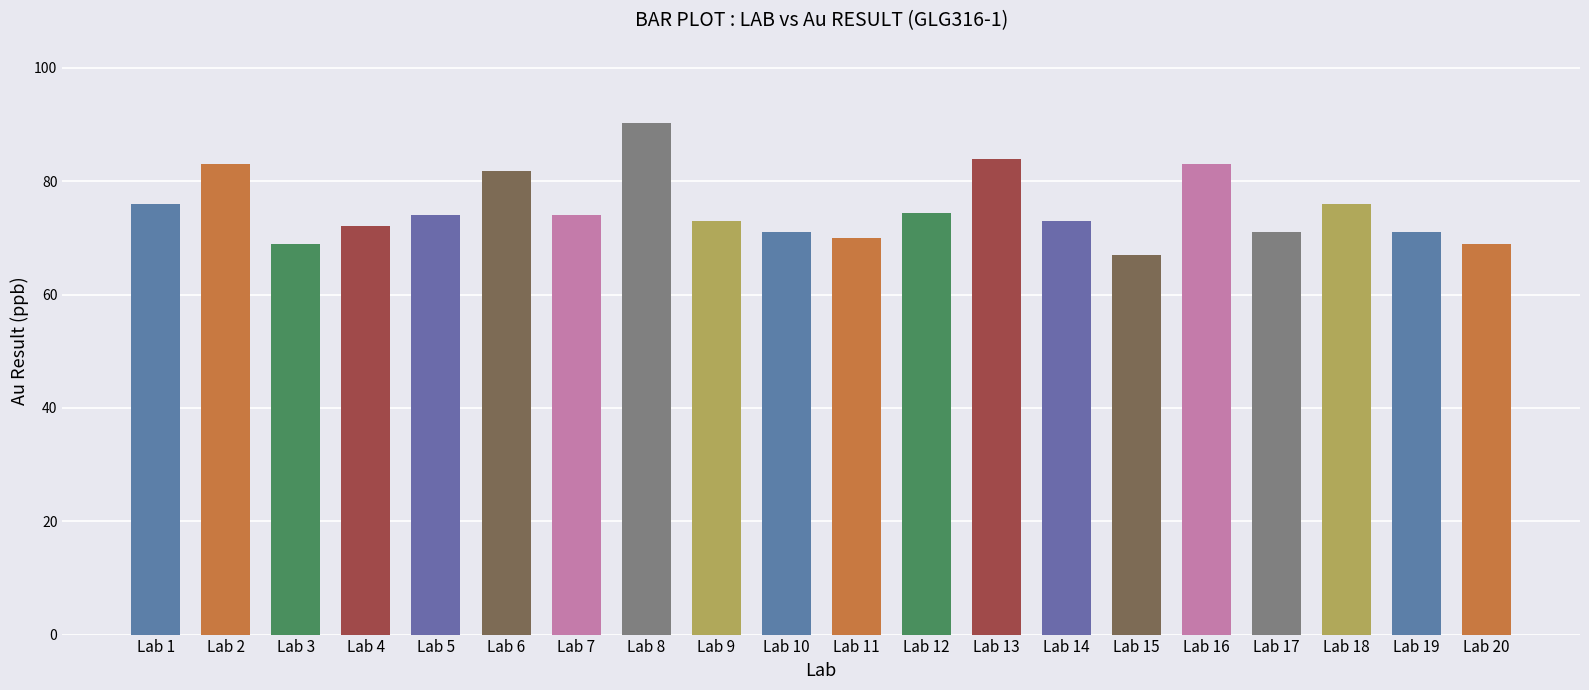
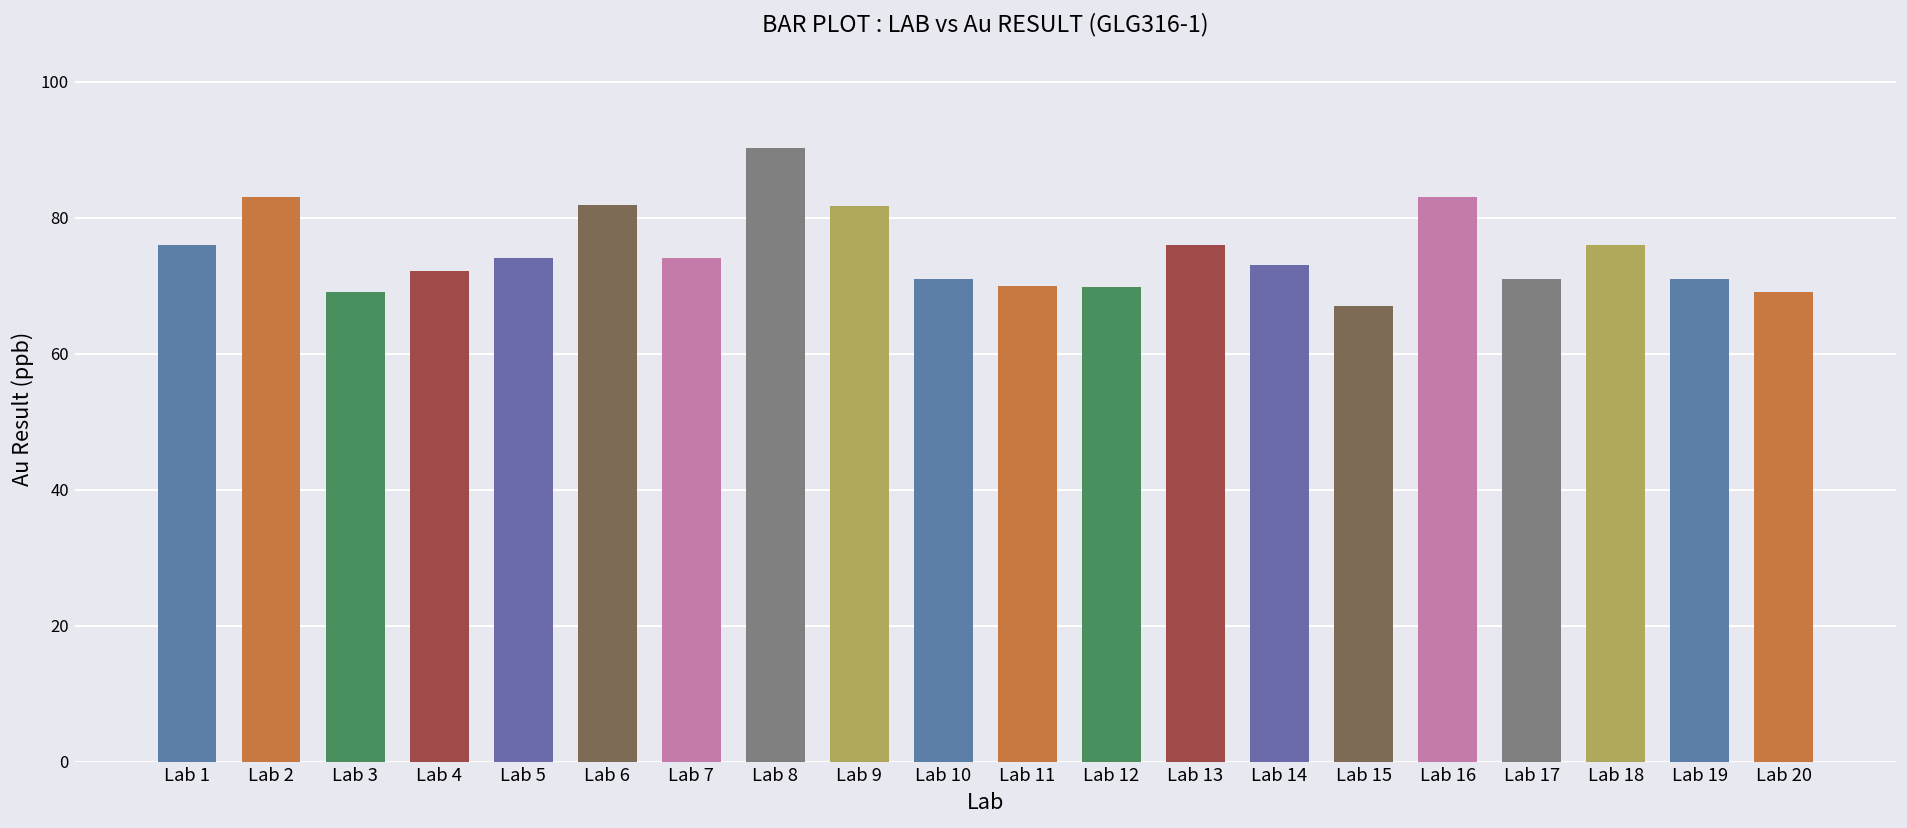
Lab 9: 73 -> 82
Lab 12: 74 -> 70
Lab 13: 84 -> 76
